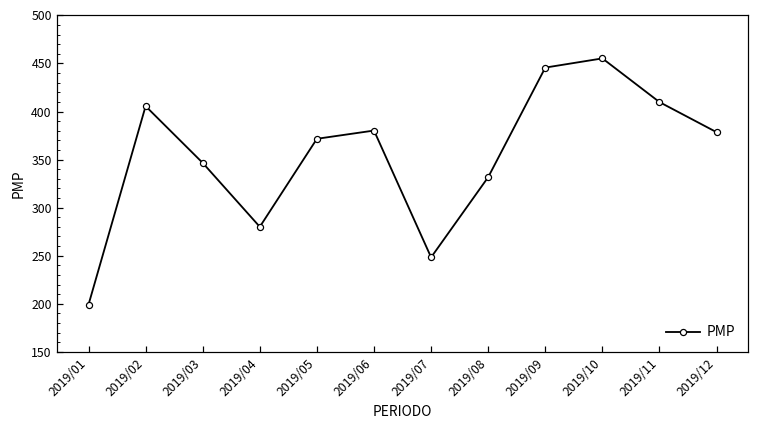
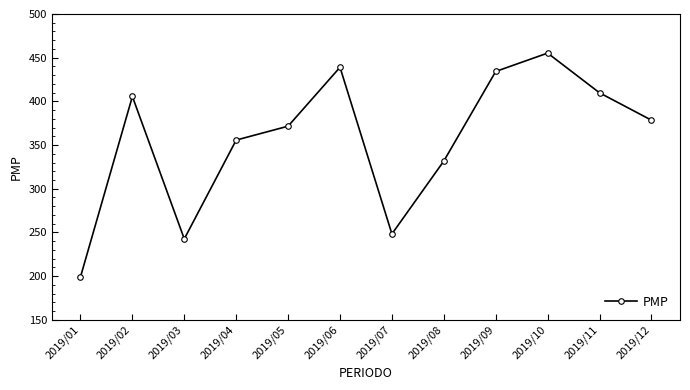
2019/03: 350 -> 240
2019/04: 280 -> 360
2019/06: 380 -> 440
2019/09: 450 -> 430
